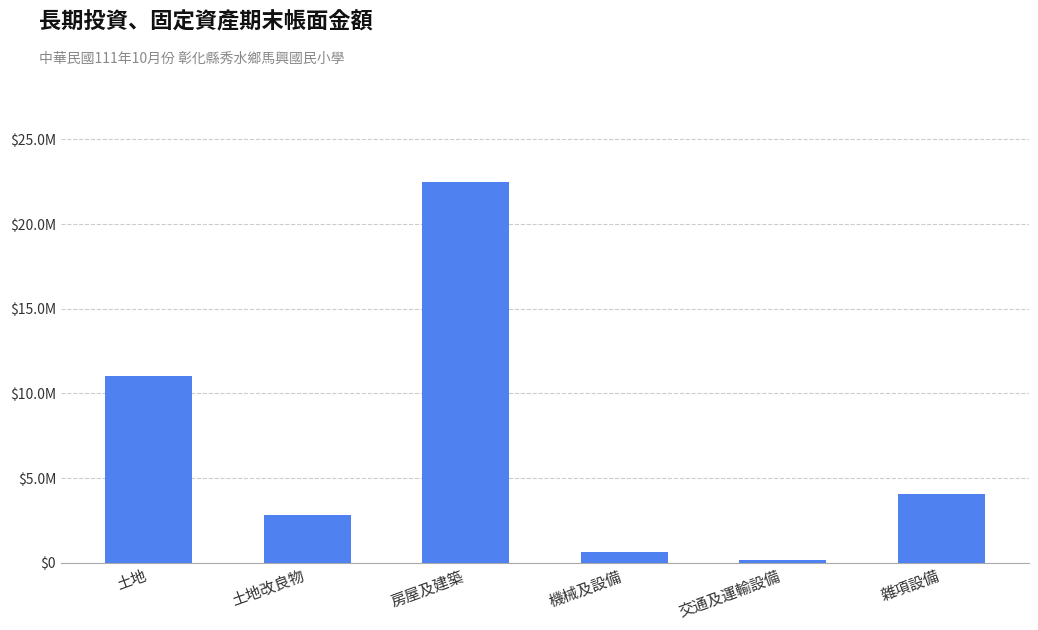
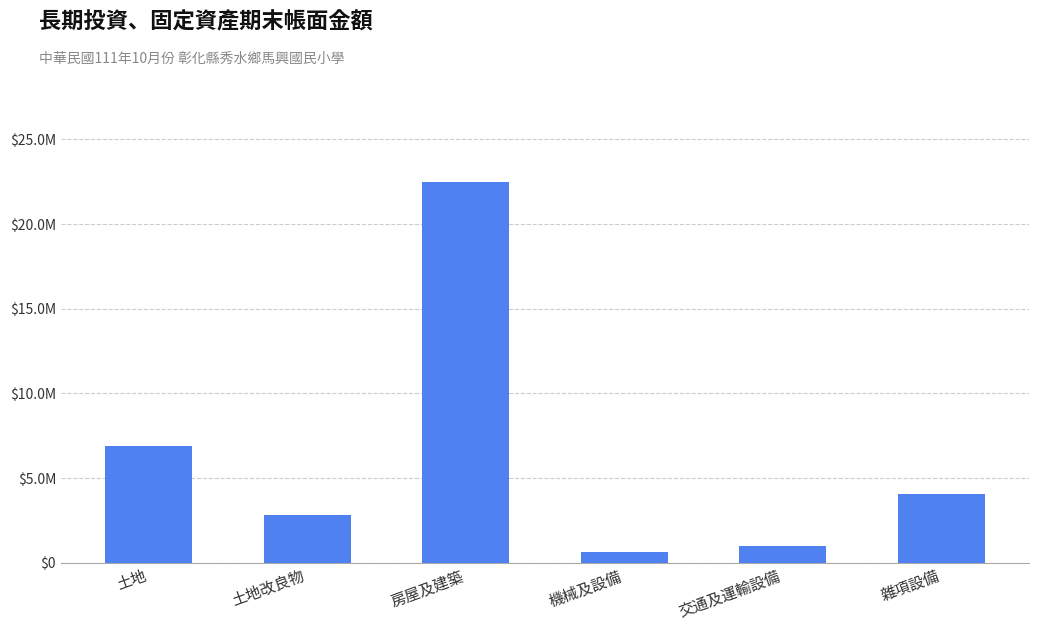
土地: $11000000 -> $6900000
交通及運輸設備: $100000 -> $1000000
